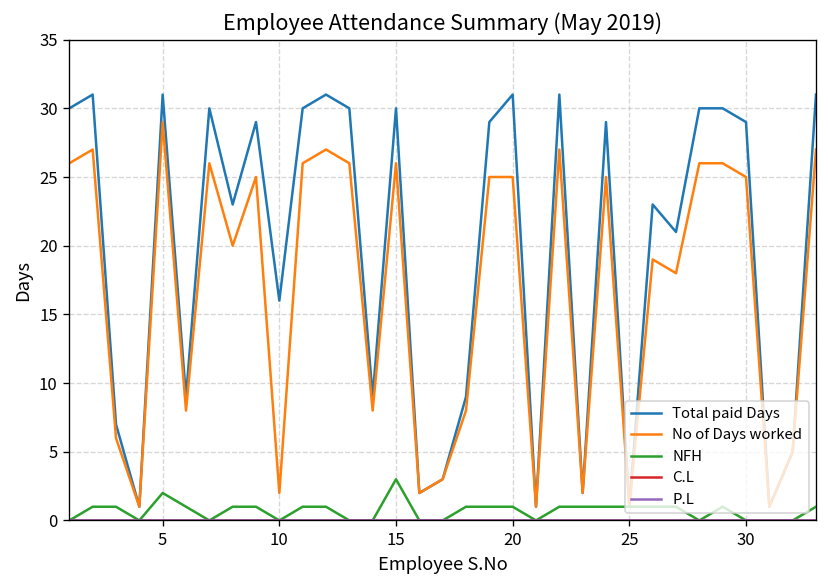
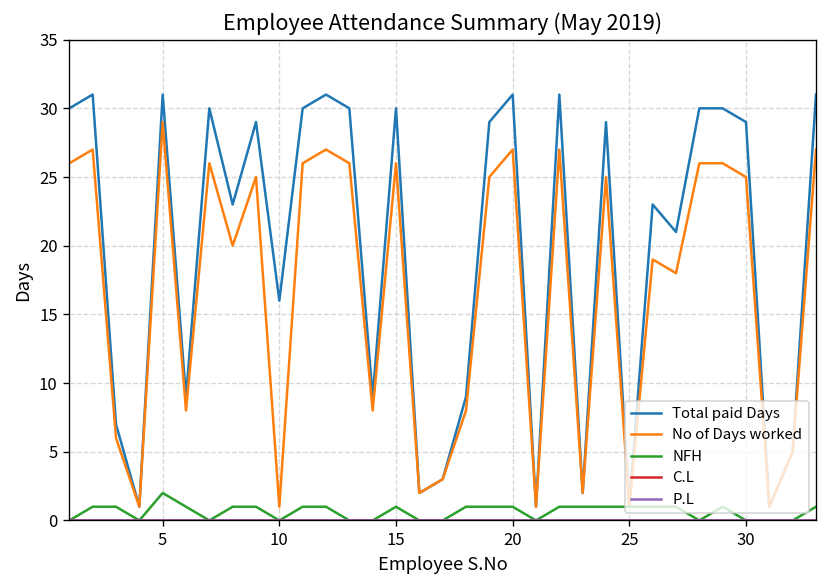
No of Days worked, 10: 2 -> 1
NFH, 15: 3 -> 1
No of Days worked, 20: 25 -> 27
